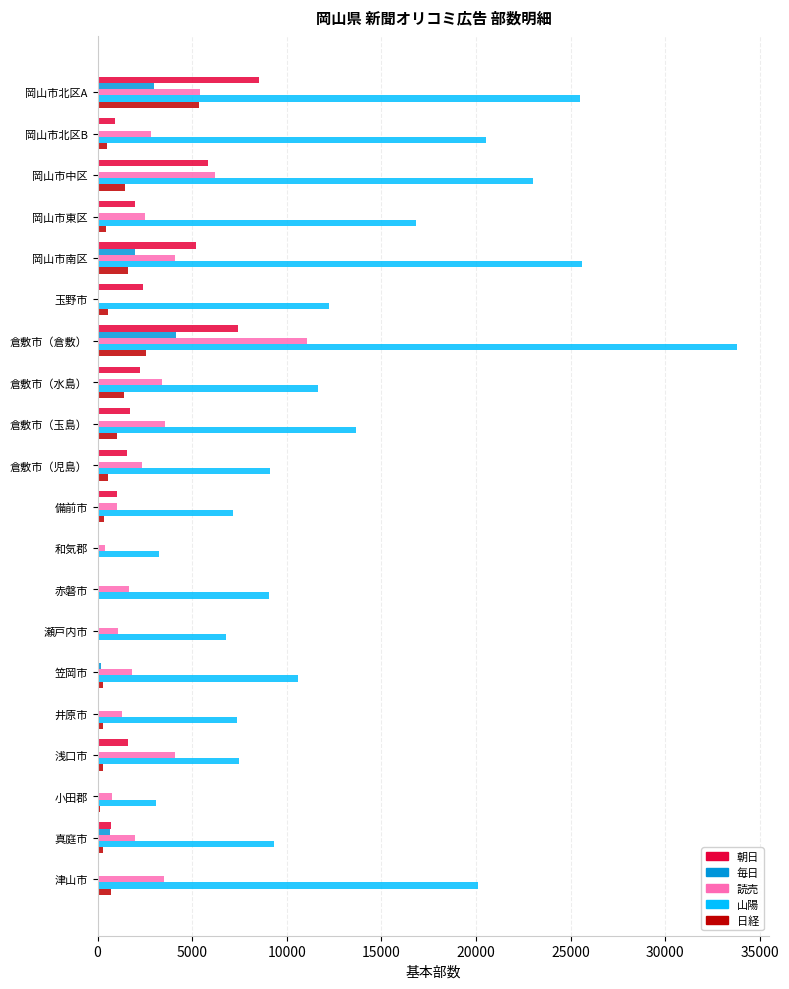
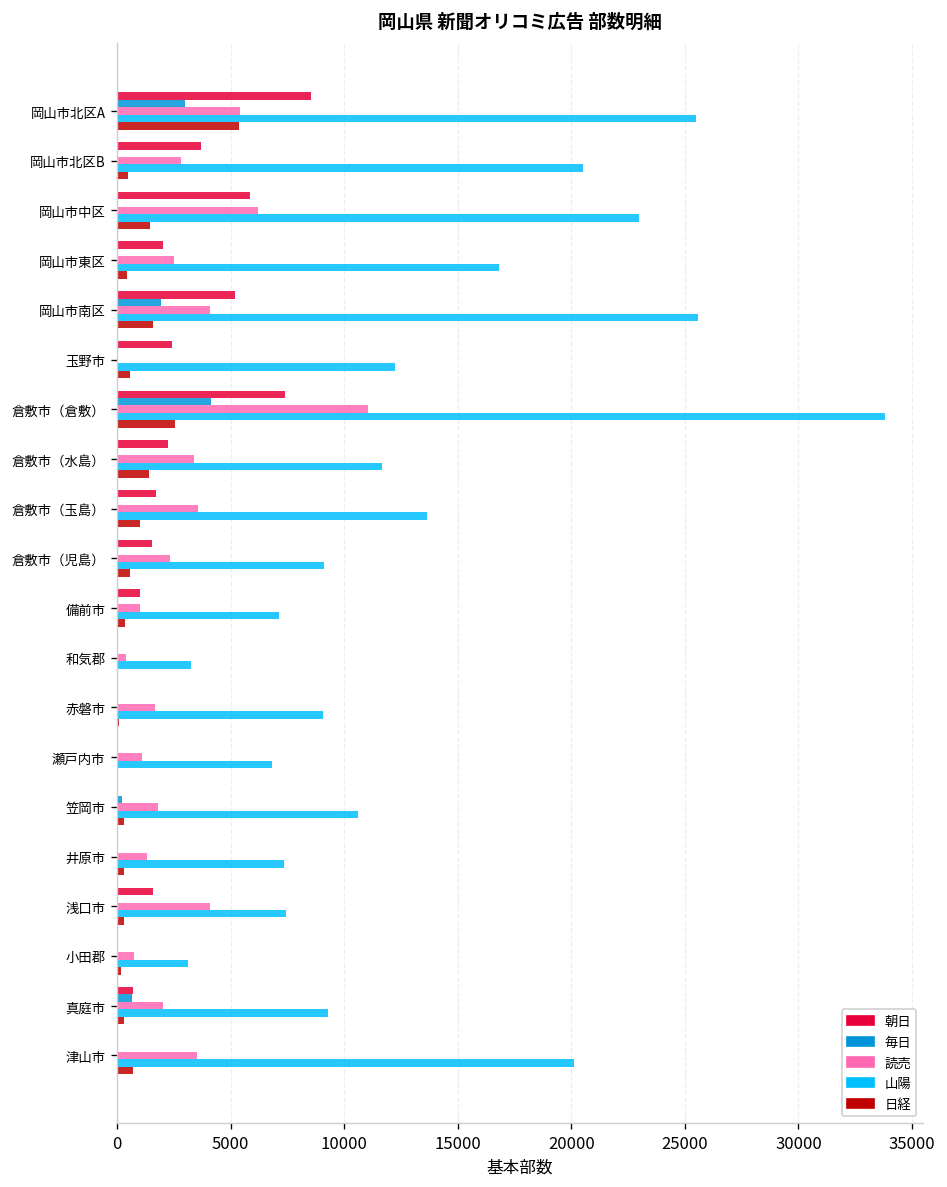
朝日, 岡山市北区B: 900 -> 3700
